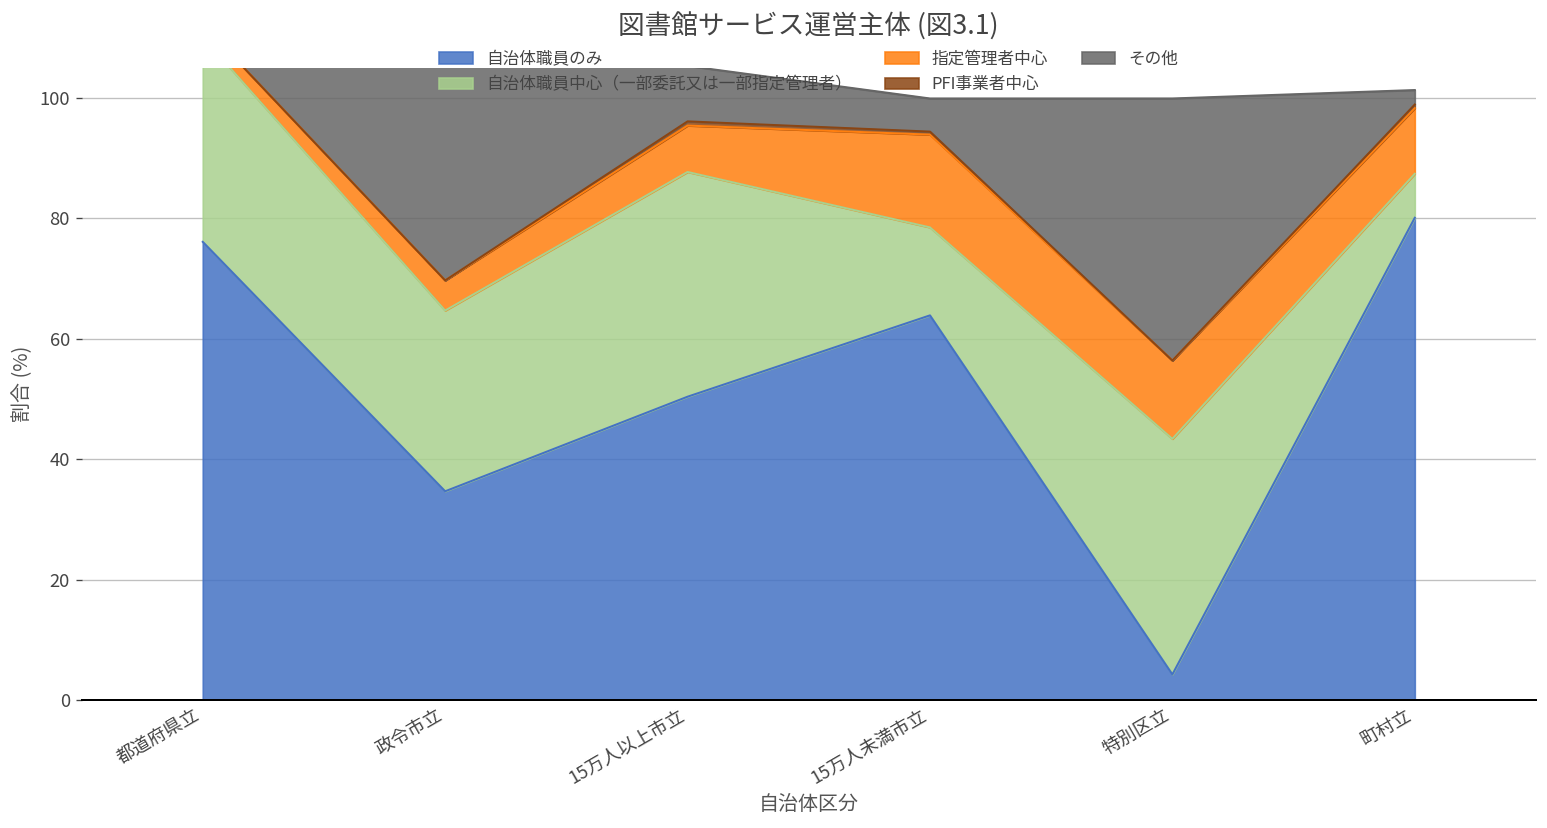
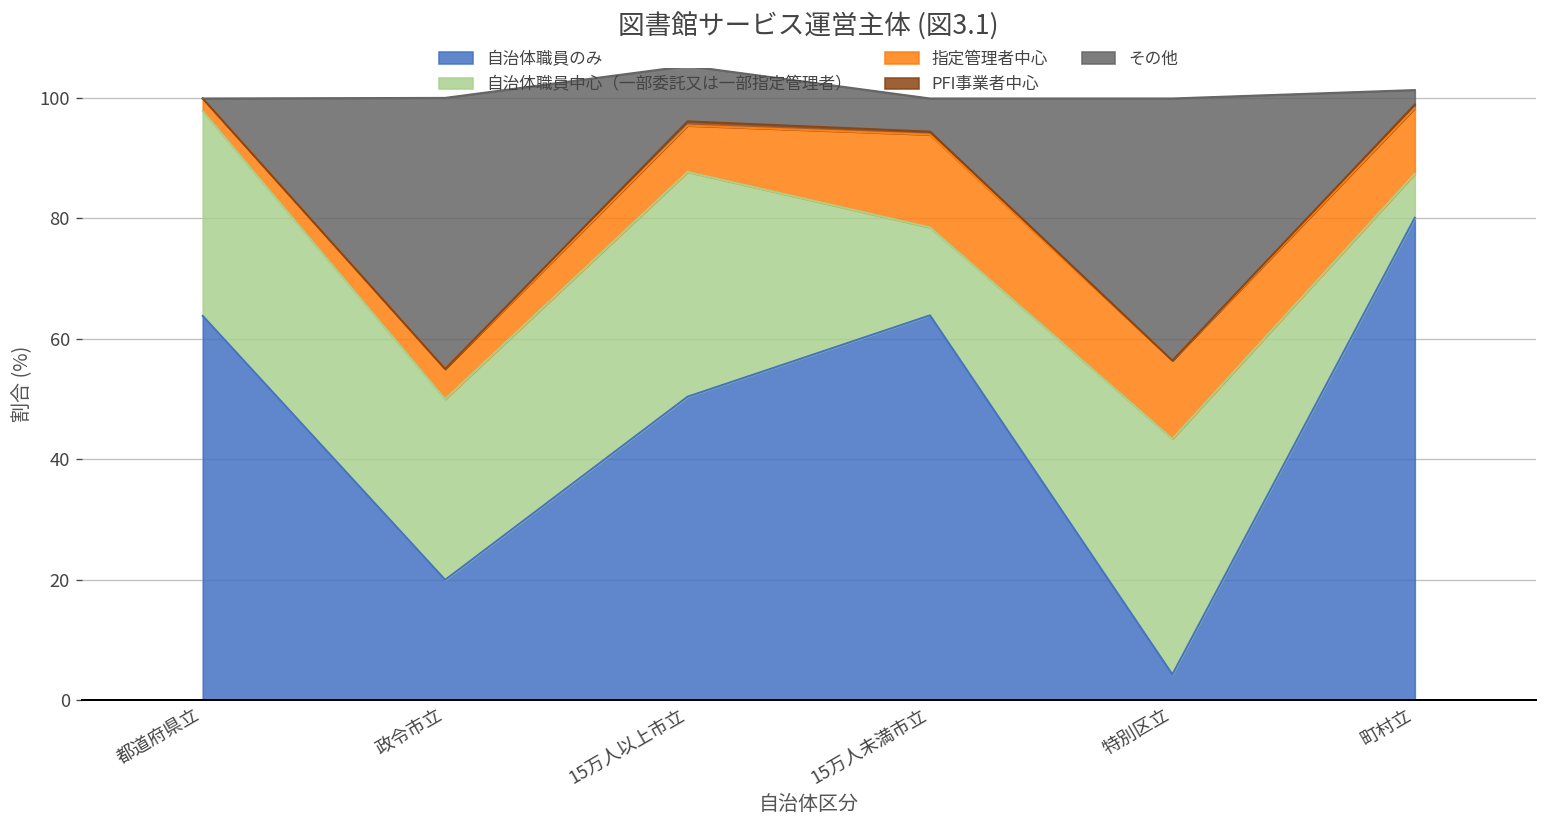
自治体職員のみ, 都道府県立: 76 -> 64
自治体職員のみ, 政令市立: 35 -> 20
